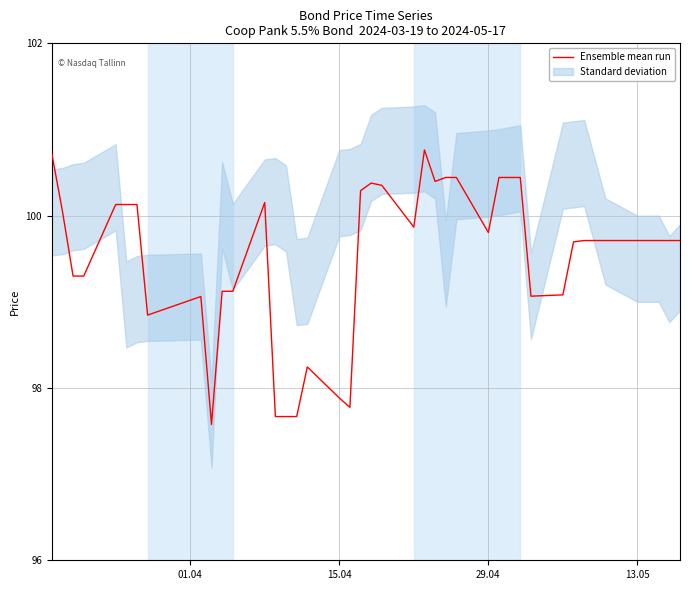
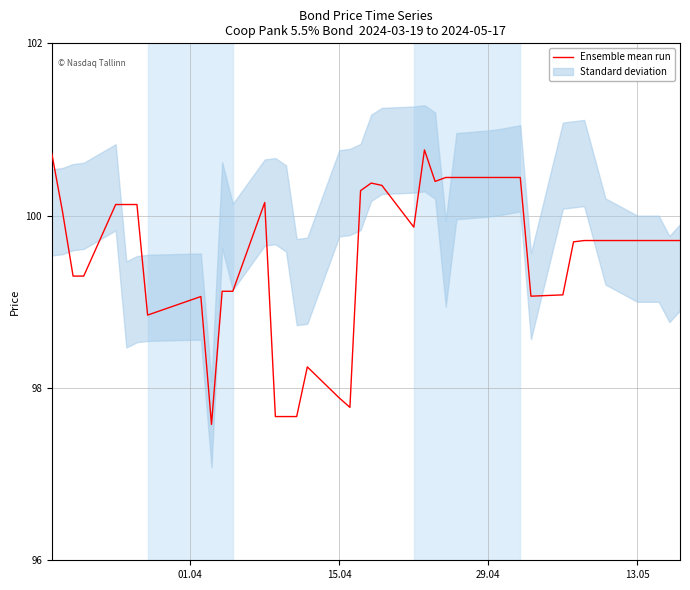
Ensemble mean run, 29.04: 99.8 -> 100.4
